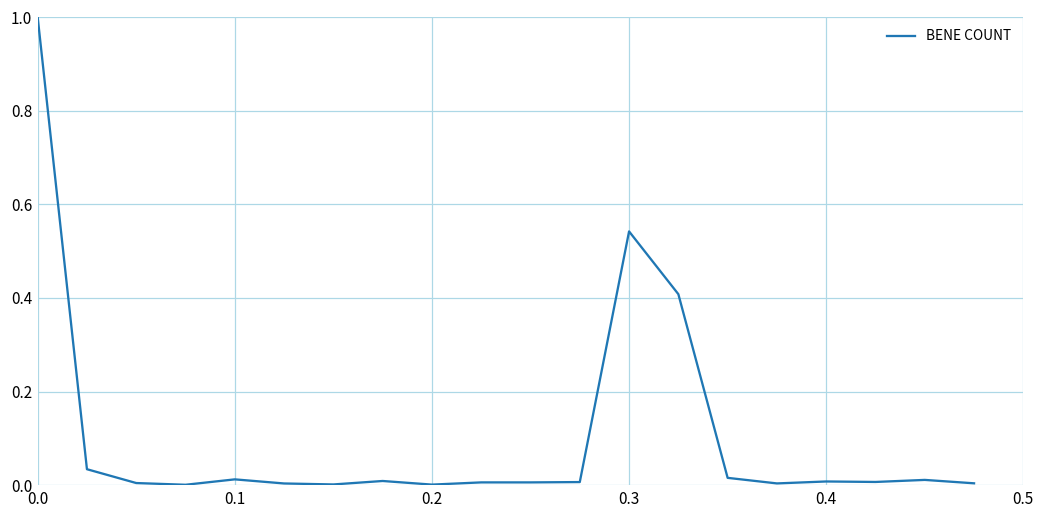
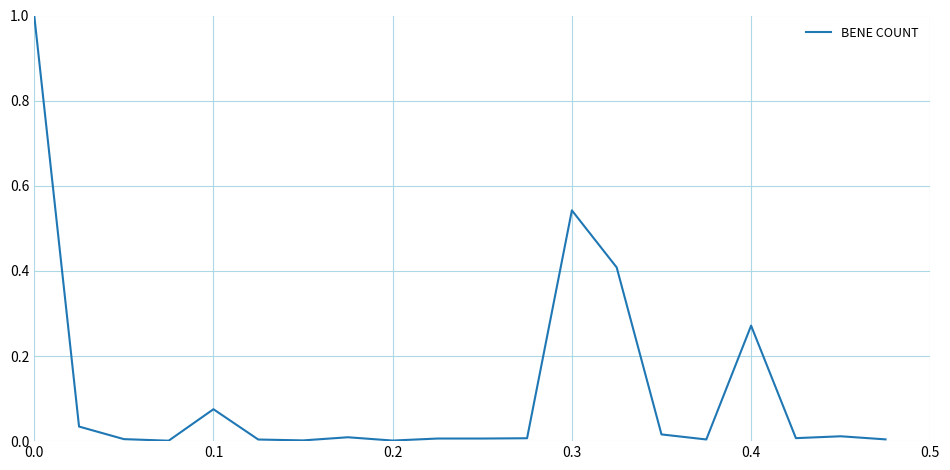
0.1: 0.01 -> 0.07
0.4: 0.01 -> 0.27
